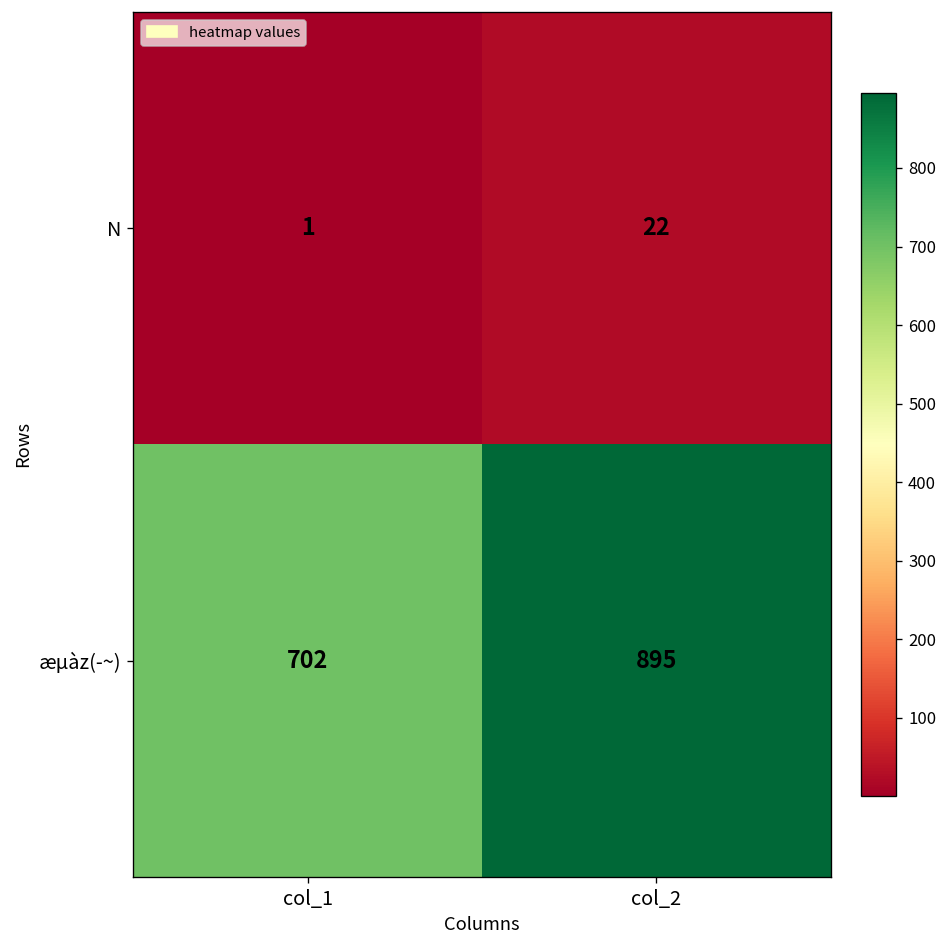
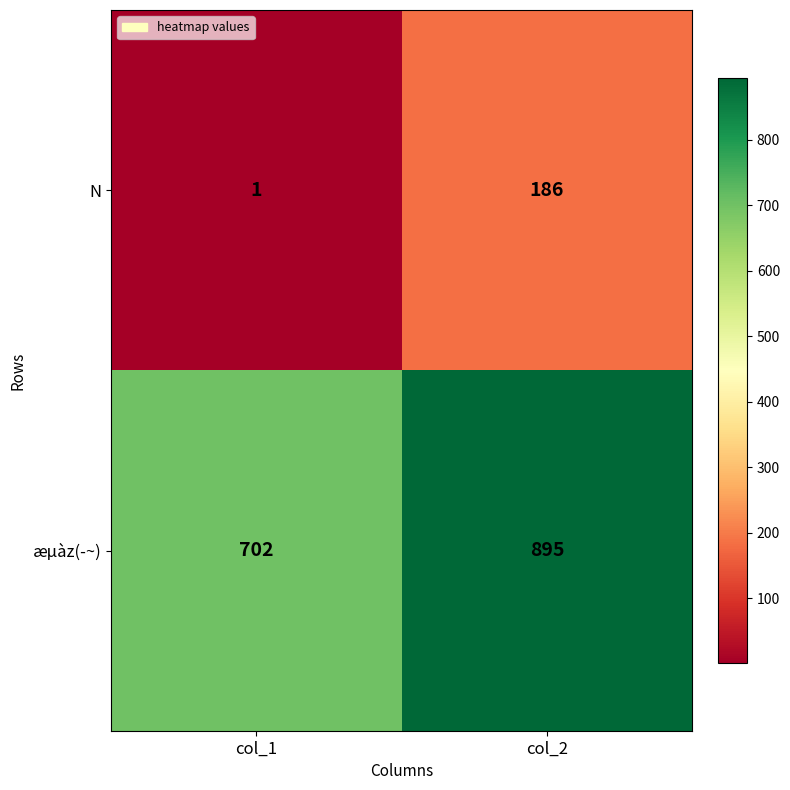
N, col_2: 22 -> 186
